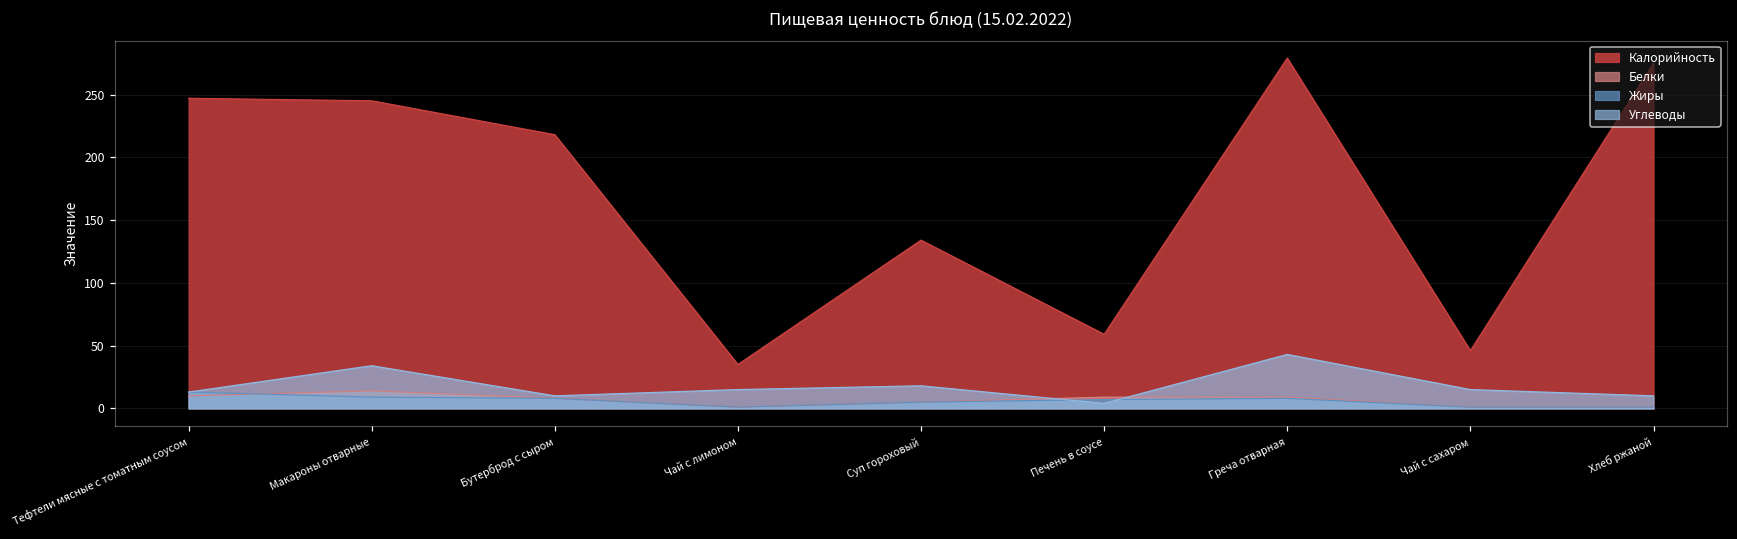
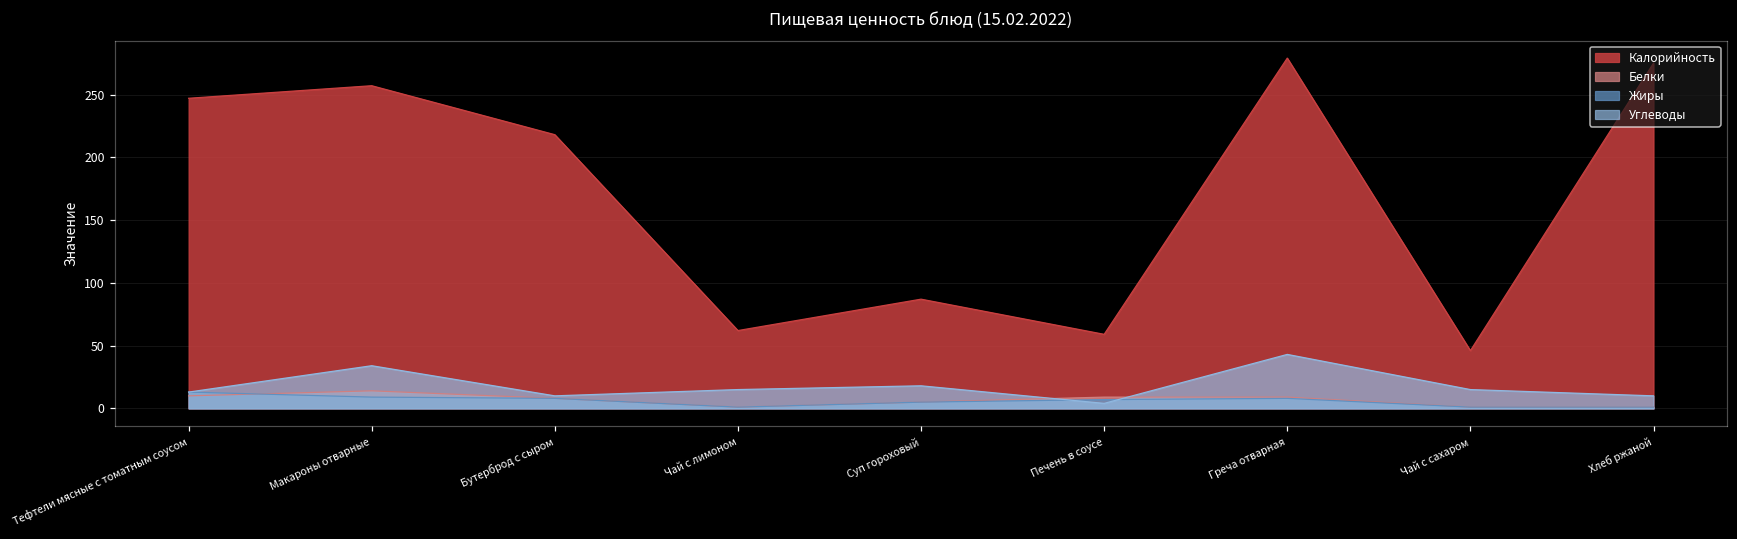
Калорийность, Макароны отварные: 245 -> 257
Калорийность, Чай с лимоном: 35 -> 62
Калорийность, Суп гороховый: 134 -> 87
